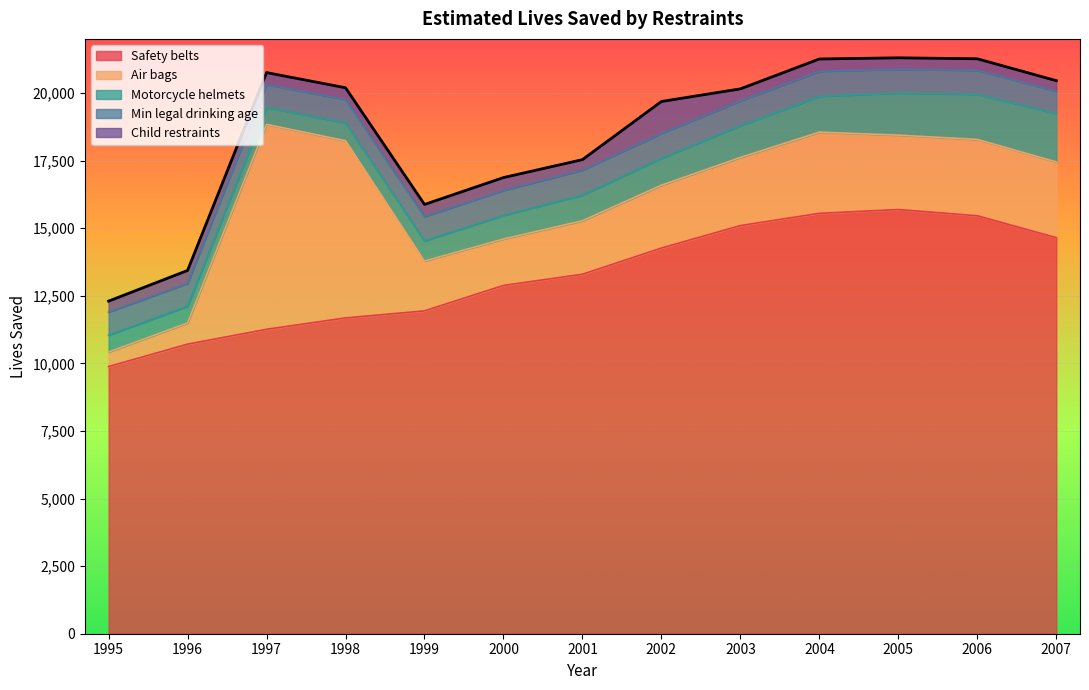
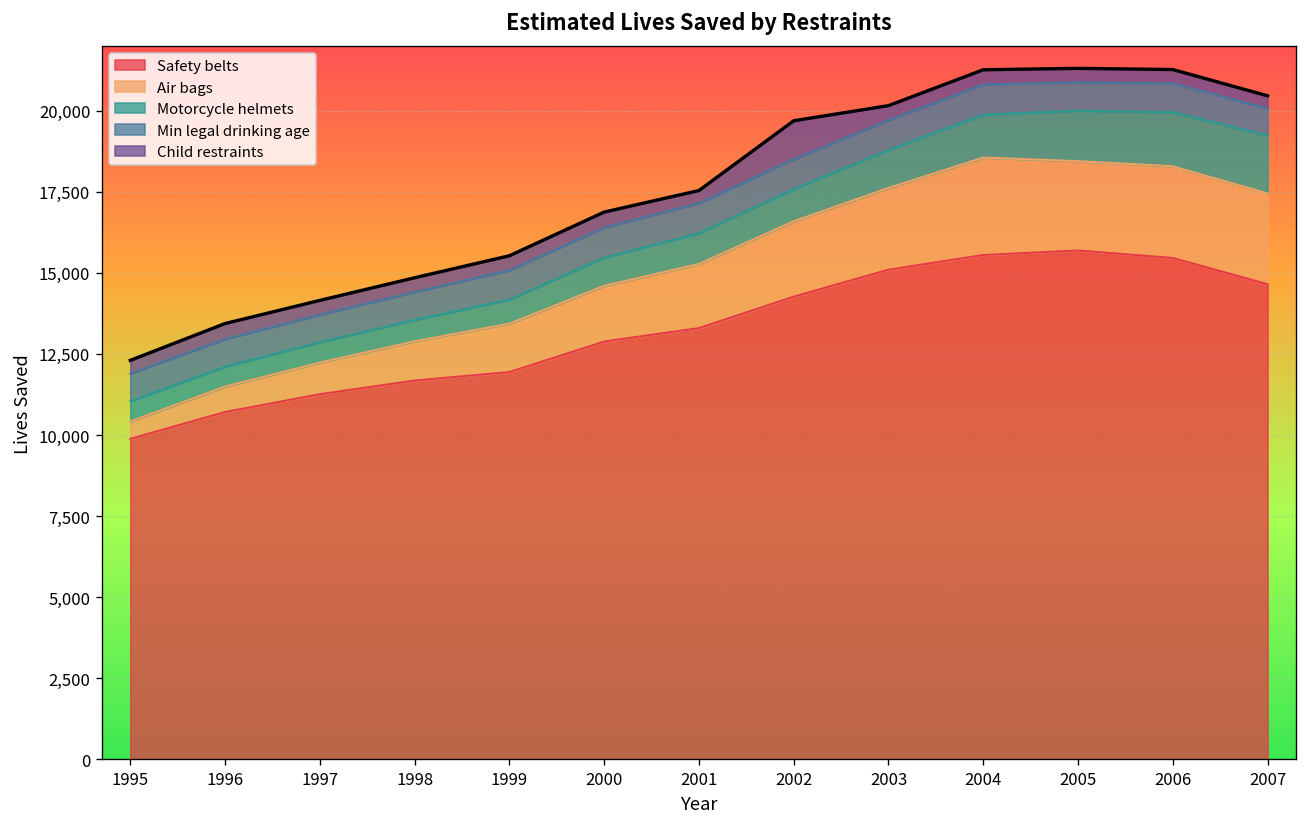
Air bags, 1997: 7,600 -> 1,000
Air bags, 1998: 6,600 -> 1,200
Air bags, 1999: 1,800 -> 1,500
